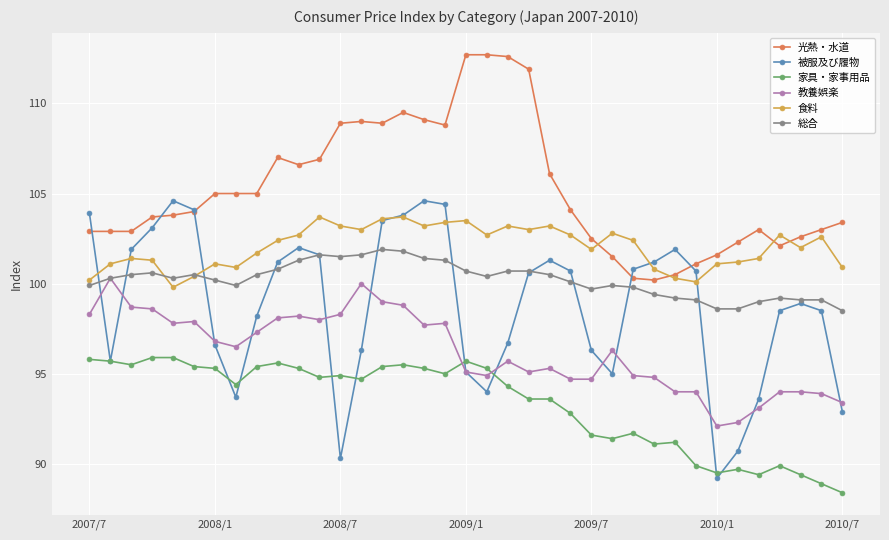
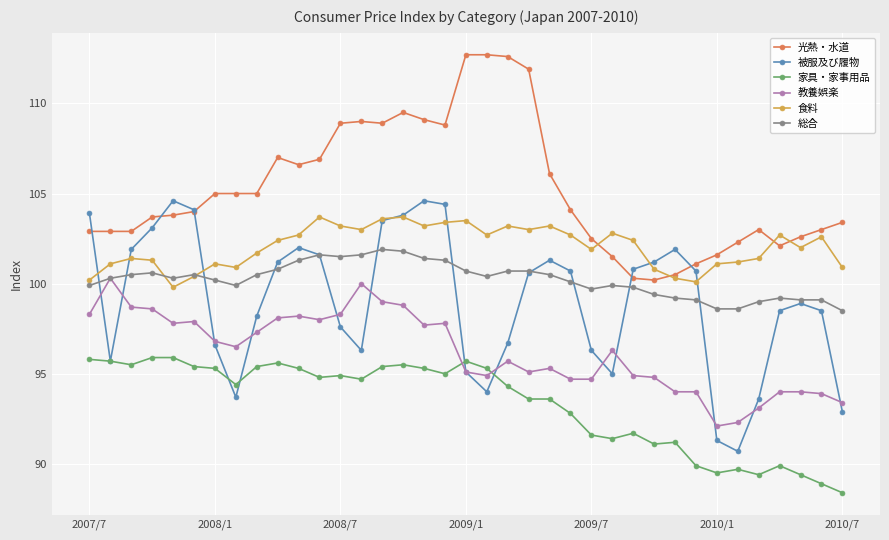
被服及び履物, 2008/7: 90.3 -> 97.6
被服及び履物, 2010/1: 89.2 -> 91.3
